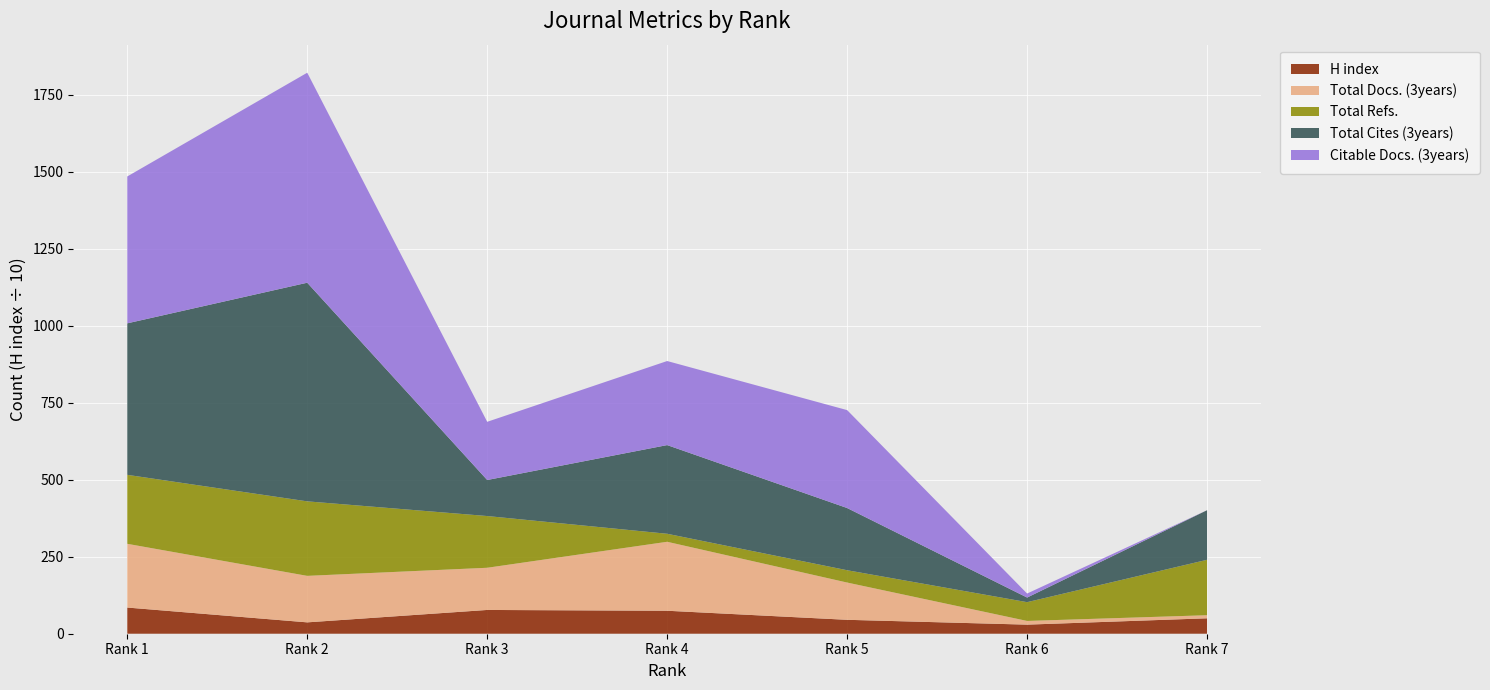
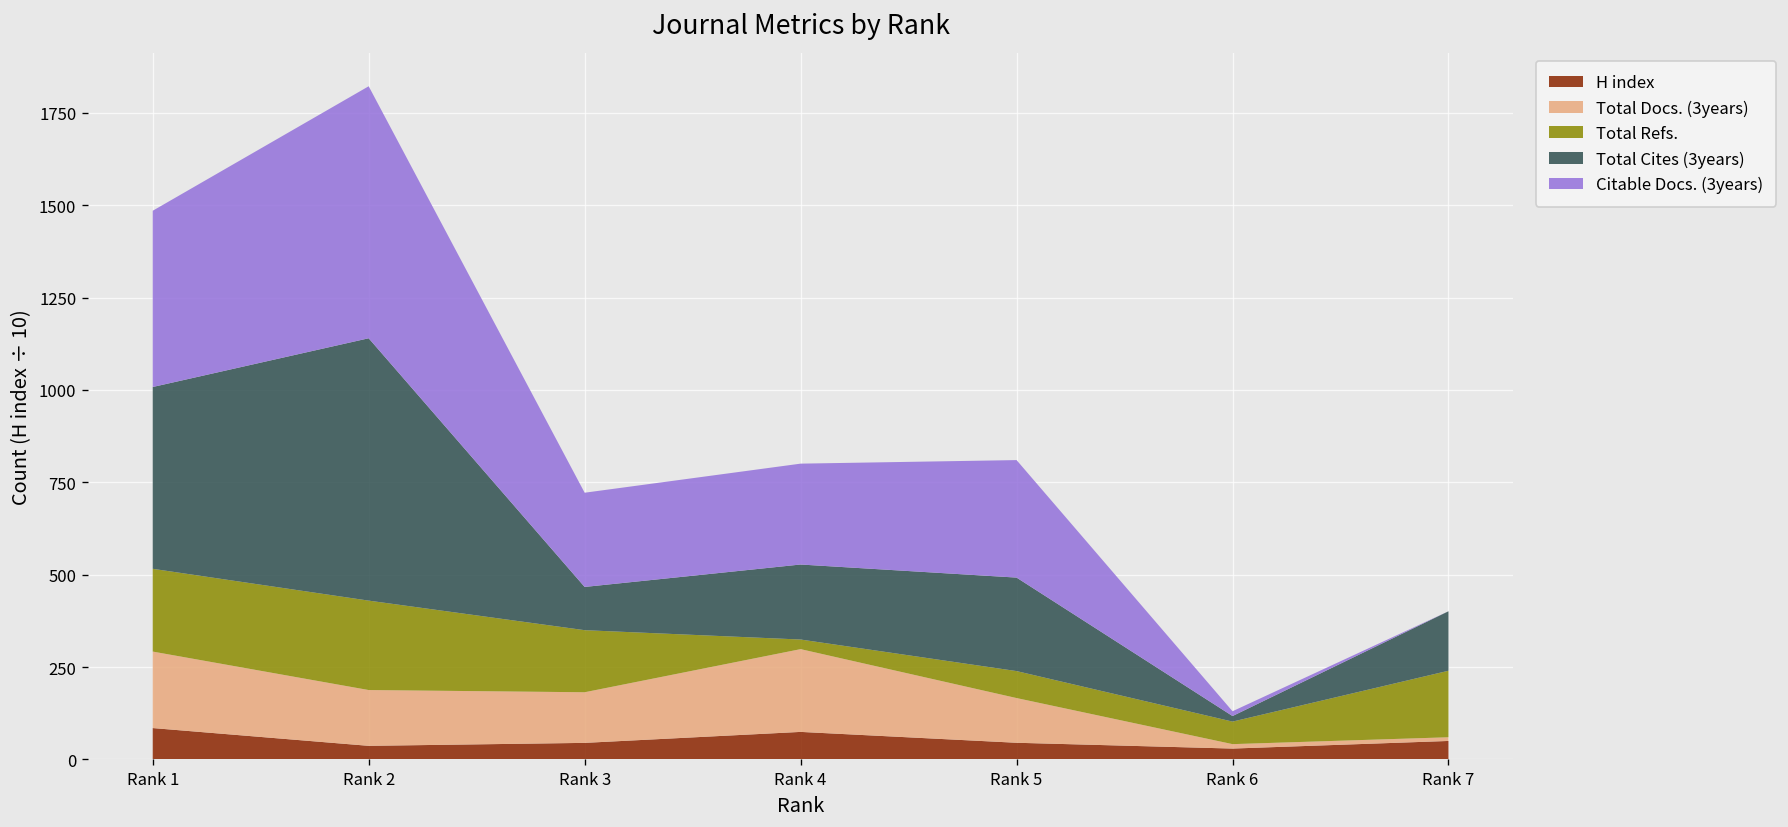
H index, Rank 3: 80 -> 40
Citable Docs. (3years), Rank 3: 190 -> 260
Total Cites (3years), Rank 4: 290 -> 200
Total Refs., Rank 5: 40 -> 70
Total Cites (3years), Rank 5: 200 -> 250
